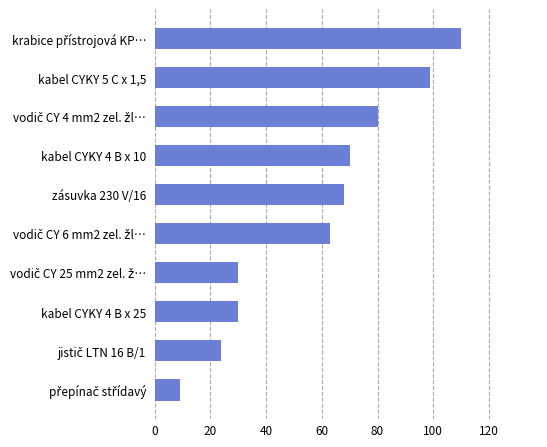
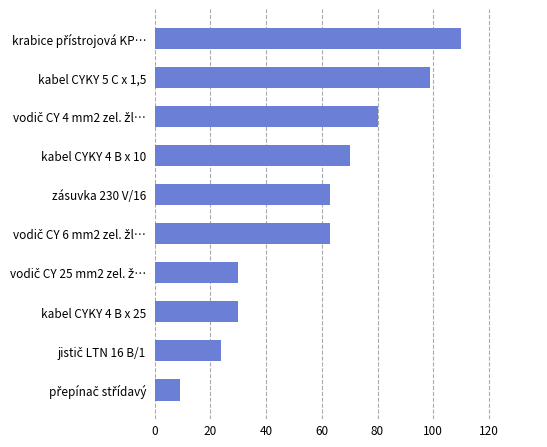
zásuvka 230 V/16: 68 -> 63
